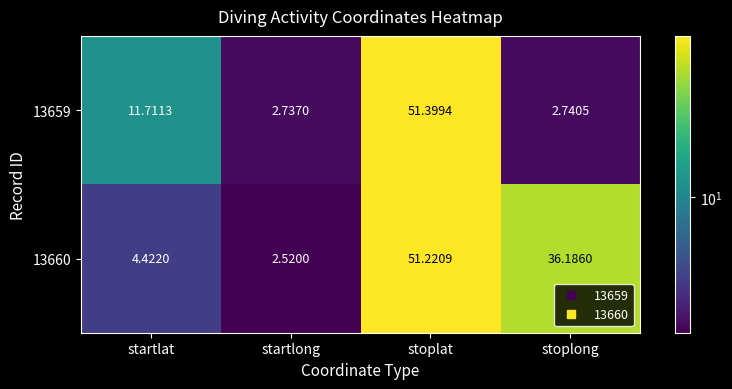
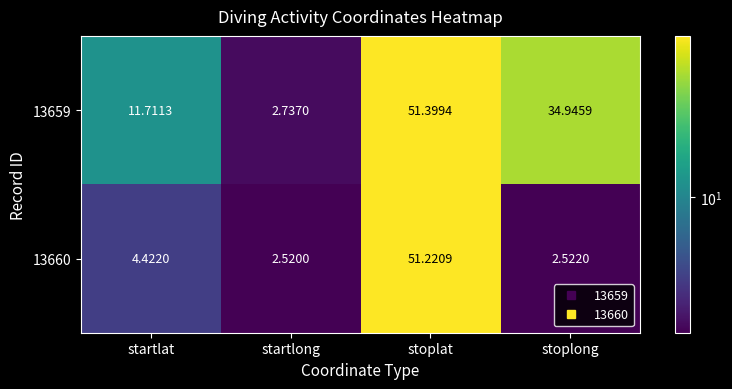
13659, stoplong: 2.7405 -> 34.9459
13660, stoplong: 36.1860 -> 2.5220
